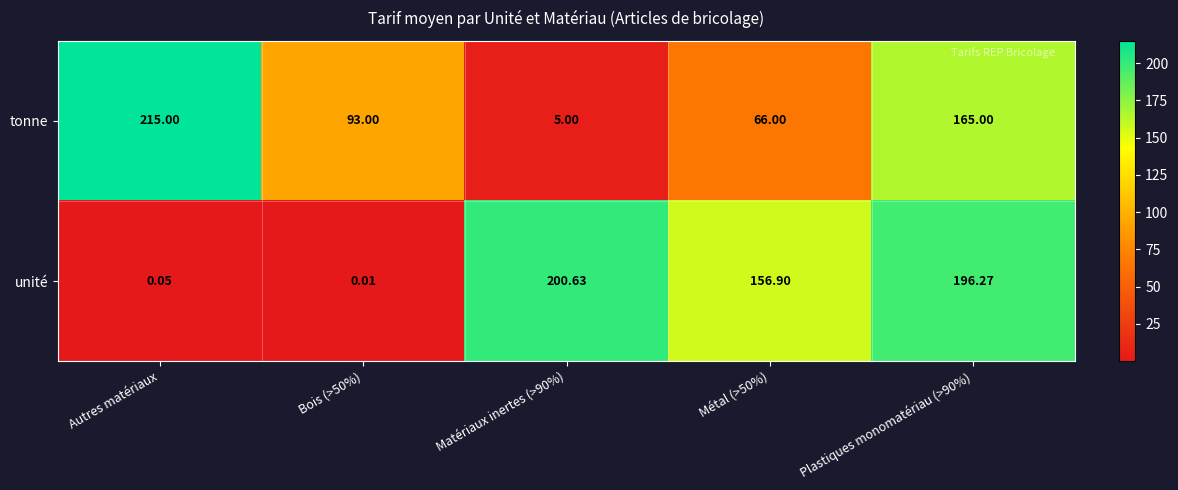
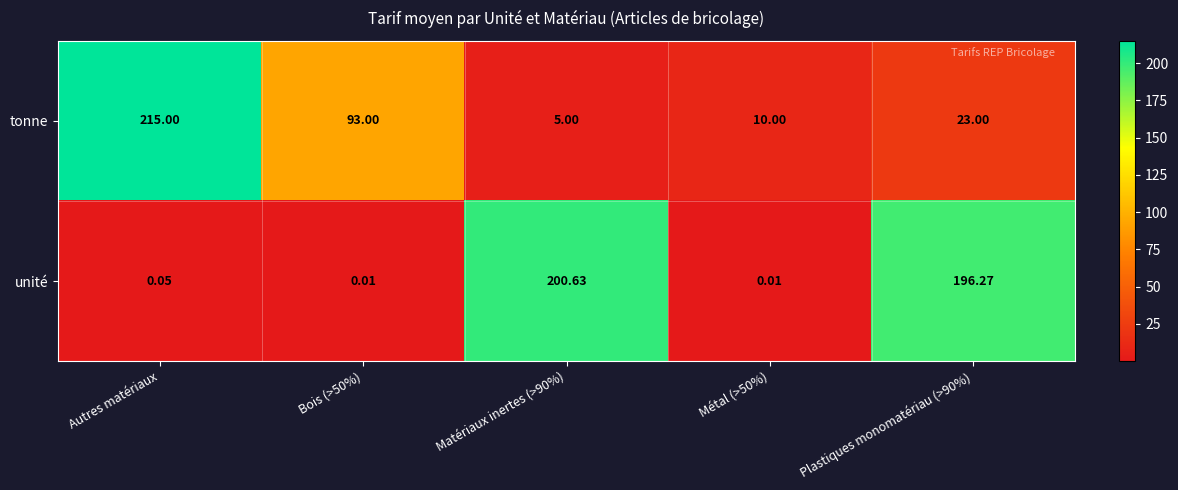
tonne, Métal (>50%): 66.00 -> 10.00
tonne, Plastiques monomatériau (>90%): 165.00 -> 23.00
unité, Métal (>50%): 156.90 -> 0.01
